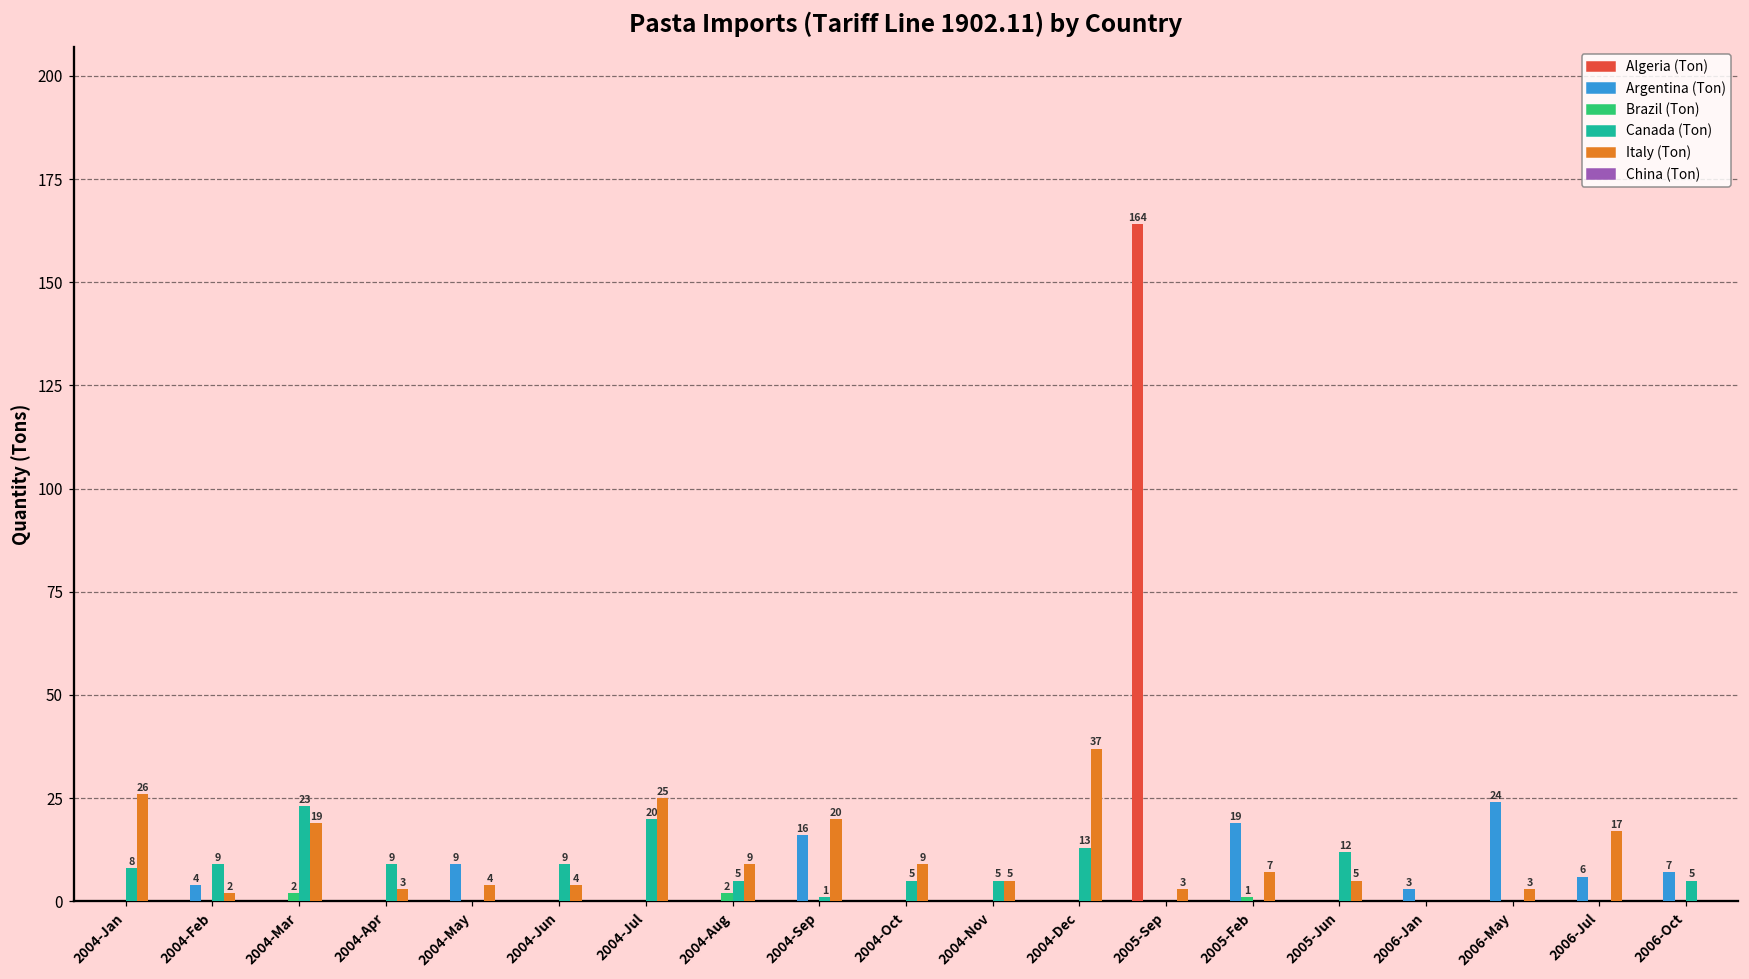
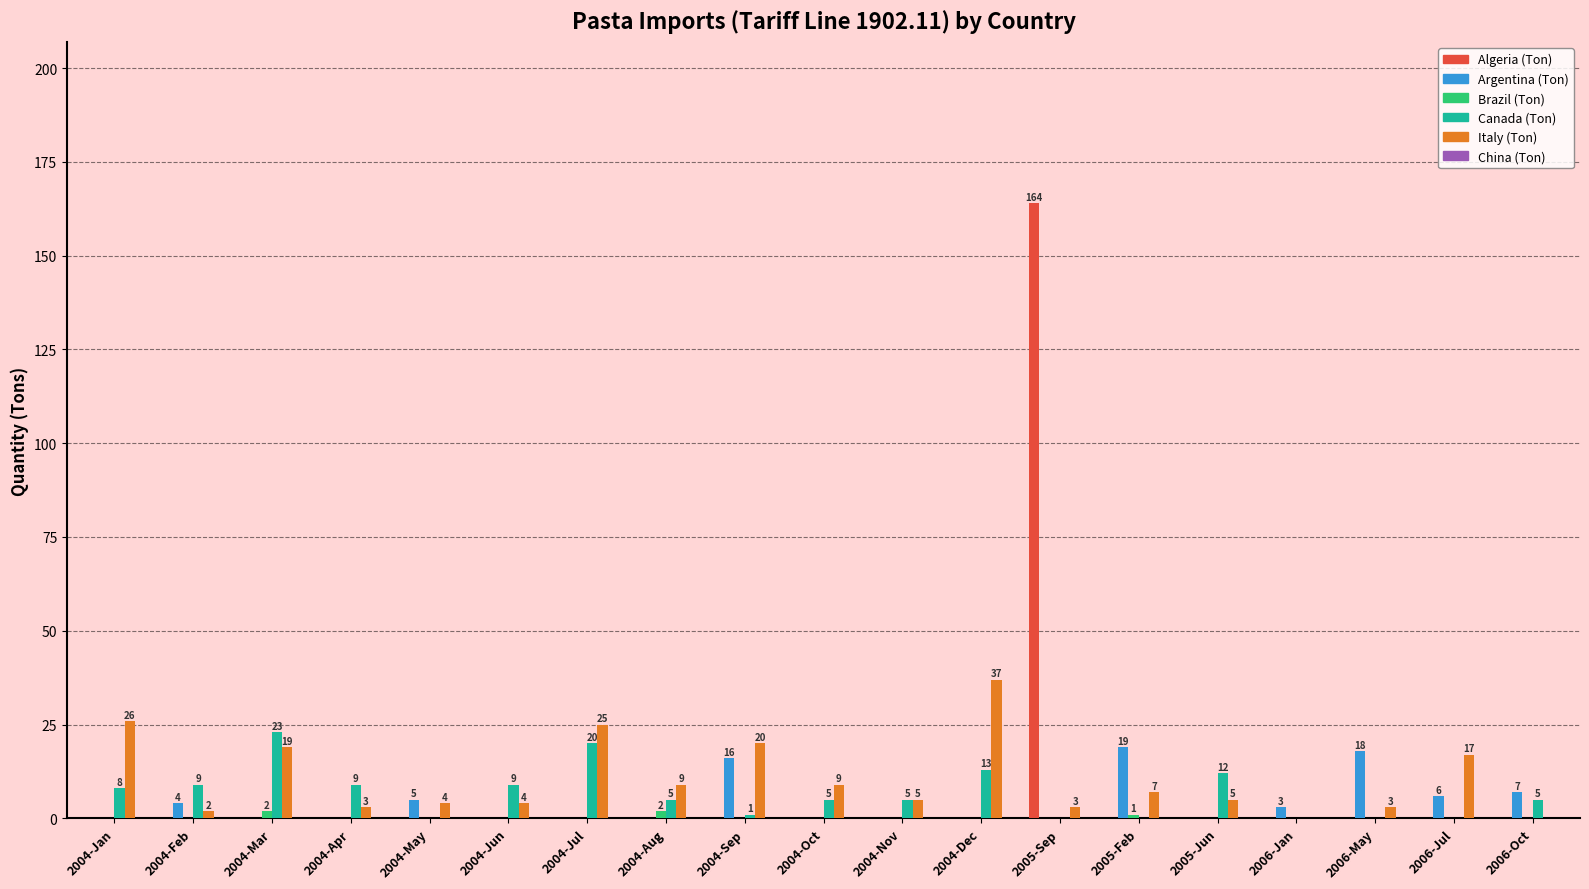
Argentina (Ton), 2004-May: 9 -> 5
Argentina (Ton), 2006-May: 24 -> 18
